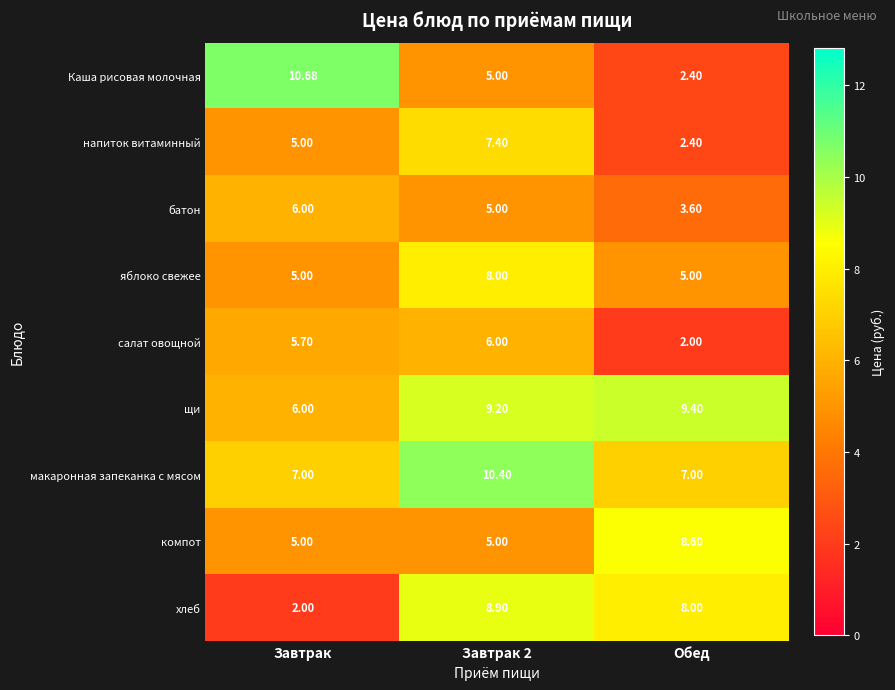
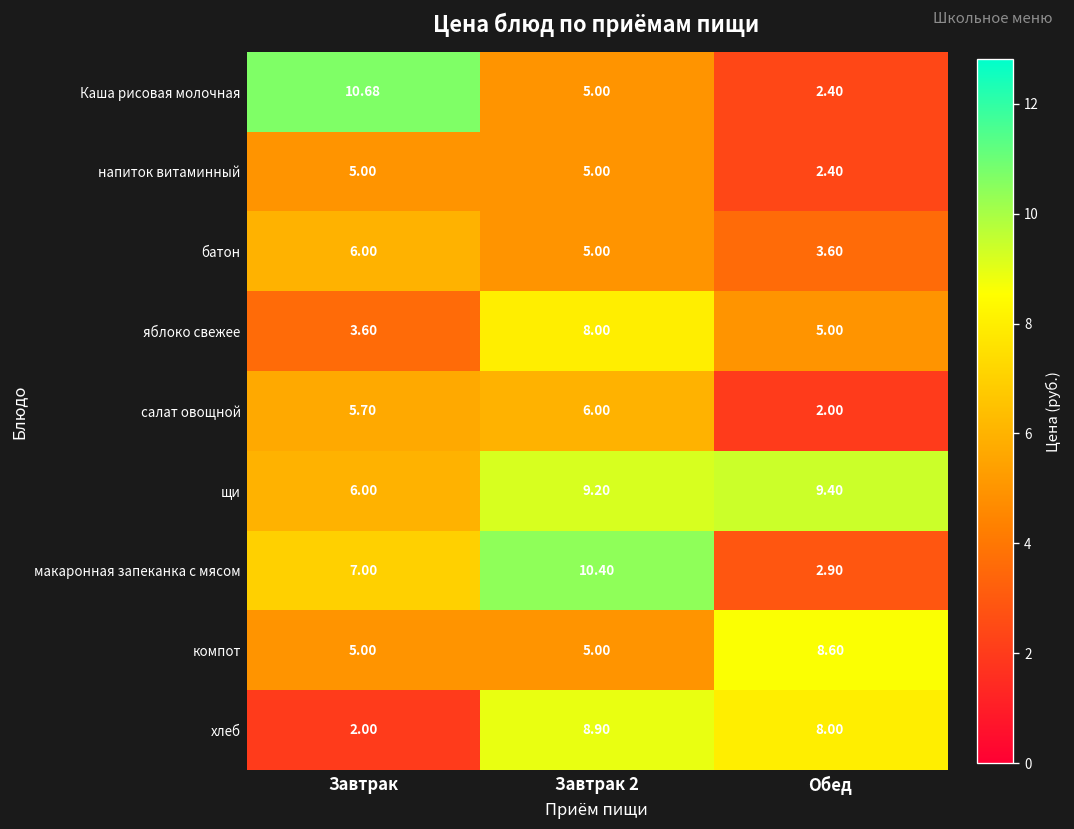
напиток витаминный, Завтрак 2: 7.40 -> 5.00
яблоко свежее, Завтрак: 5.00 -> 3.60
макаронная запеканка с мясом, Обед: 7.00 -> 2.90
